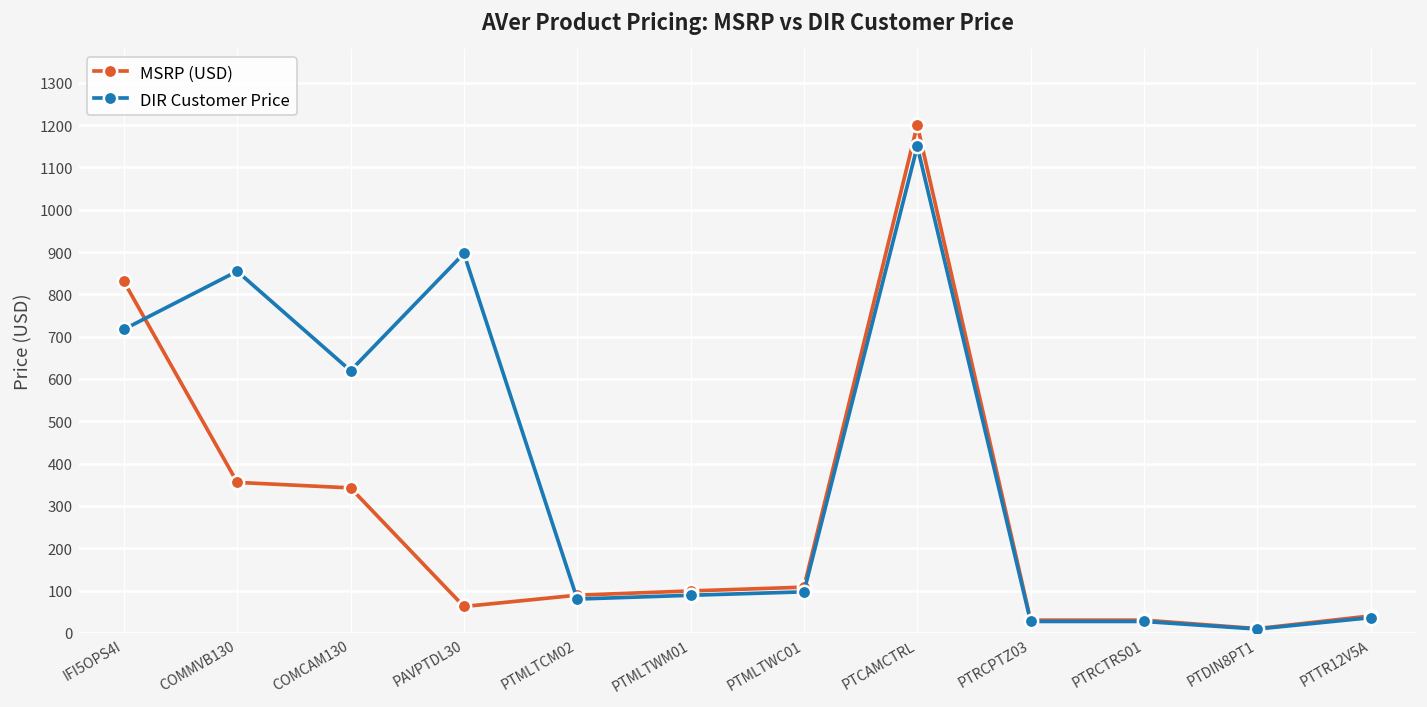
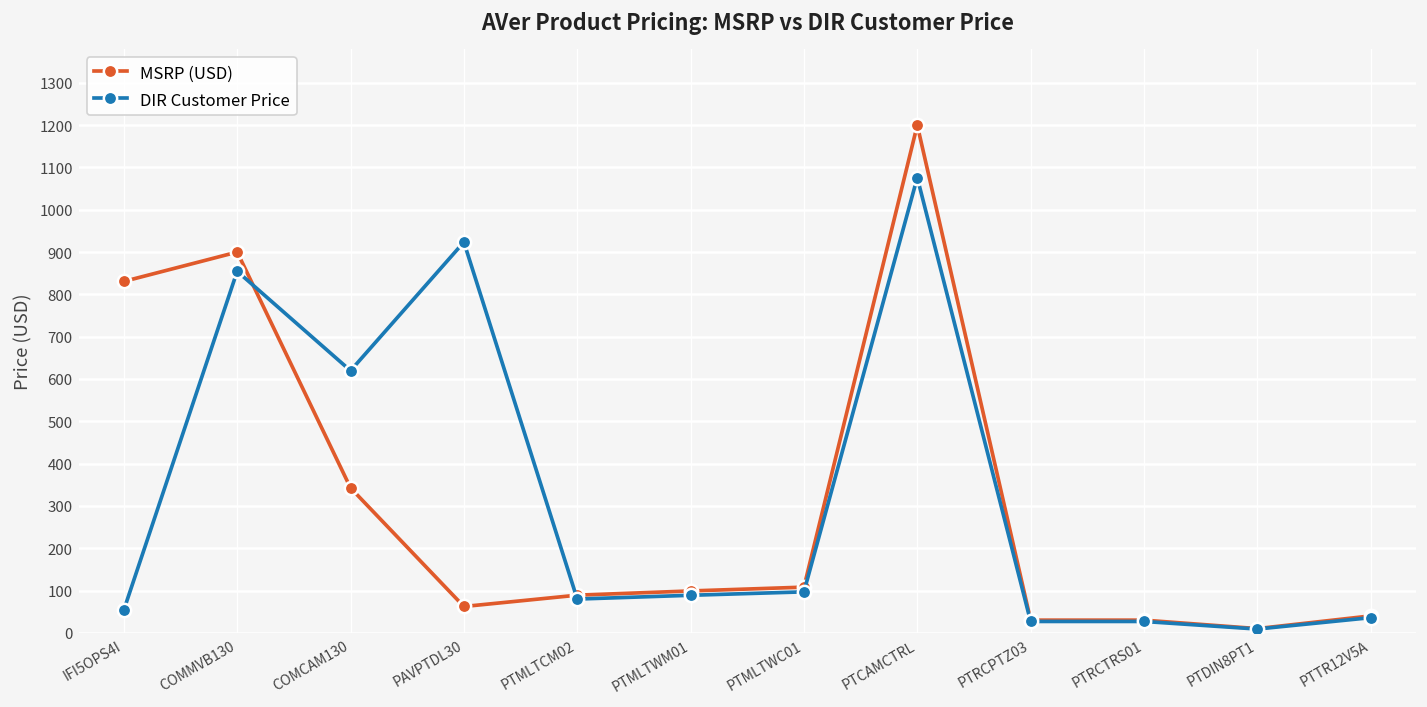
DIR Customer Price, IFI5OPS4I: 720 -> 50
MSRP (USD), COMMVB130: 360 -> 900
DIR Customer Price, PAVPTDL30: 900 -> 920
DIR Customer Price, PTCAMCTRL: 1150 -> 1080
